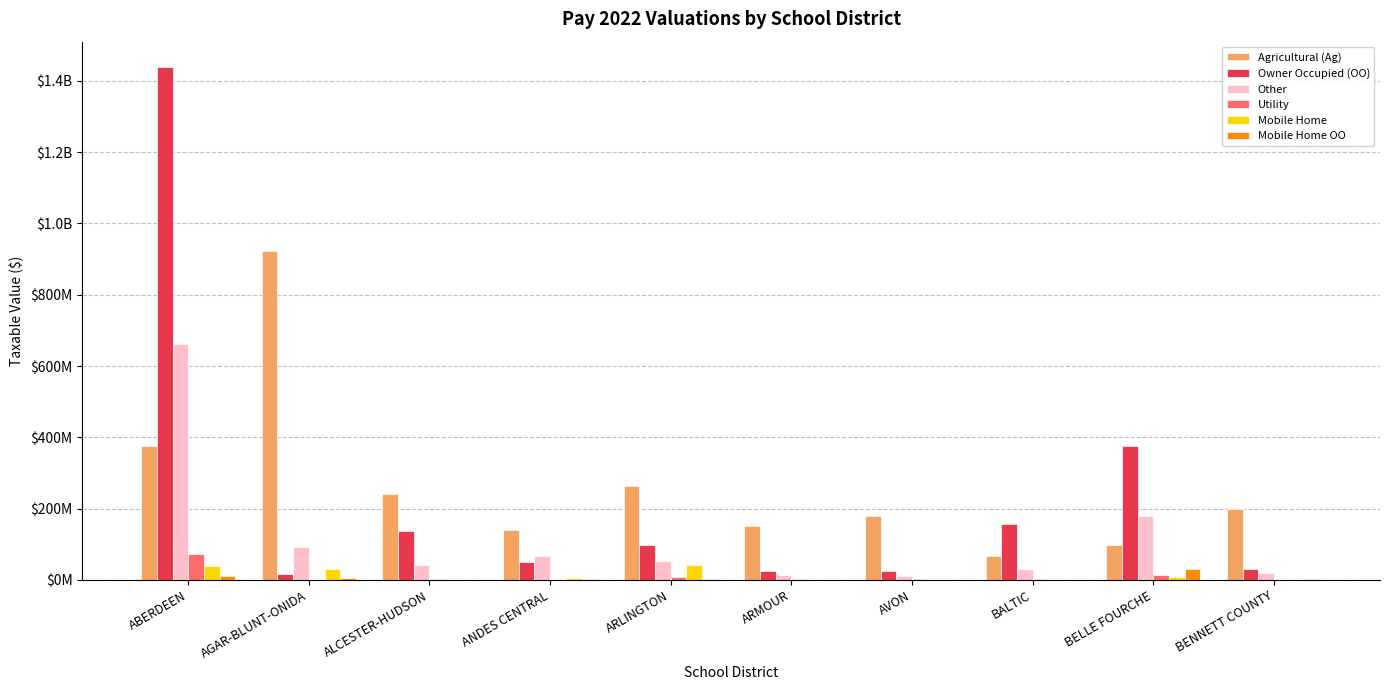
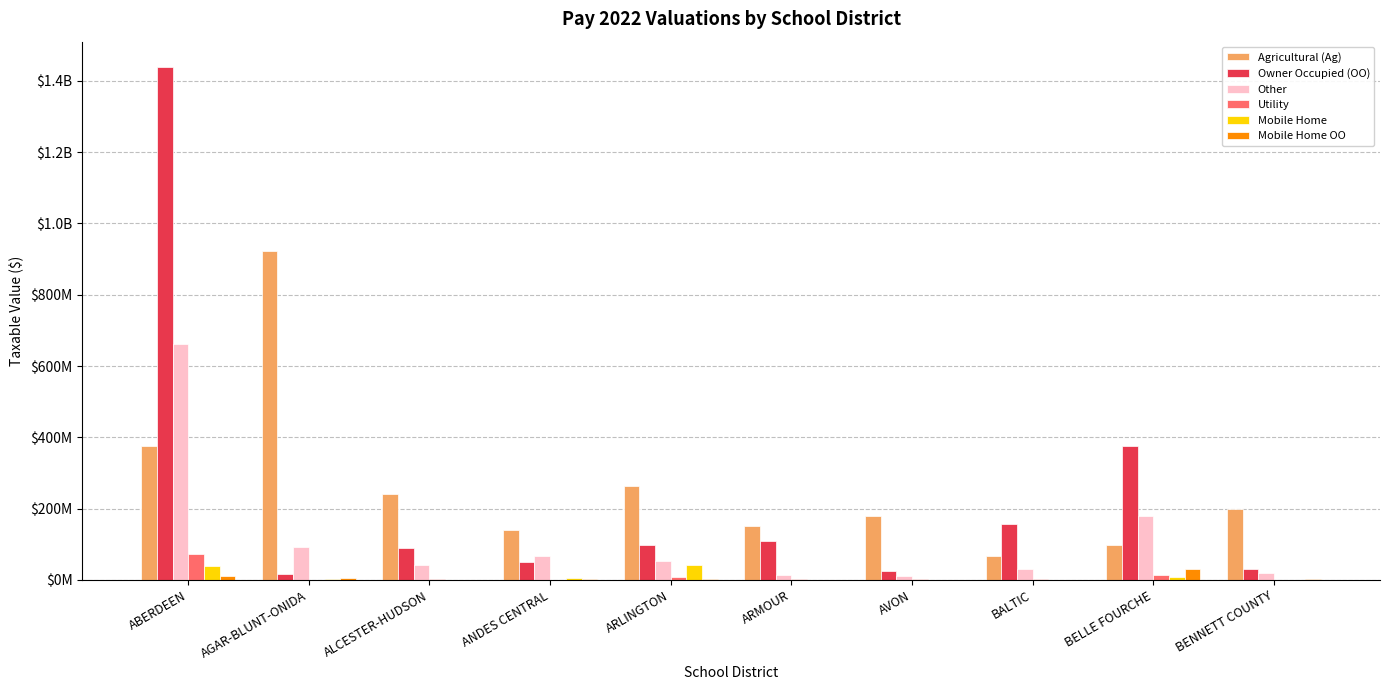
Mobile Home, AGAR-BLUNT-ONIDA: $30000000 -> $0
Owner Occupied (OO), ALCESTER-HUDSON: $140000000 -> $90000000
Owner Occupied (OO), ARMOUR: $30000000 -> $110000000
